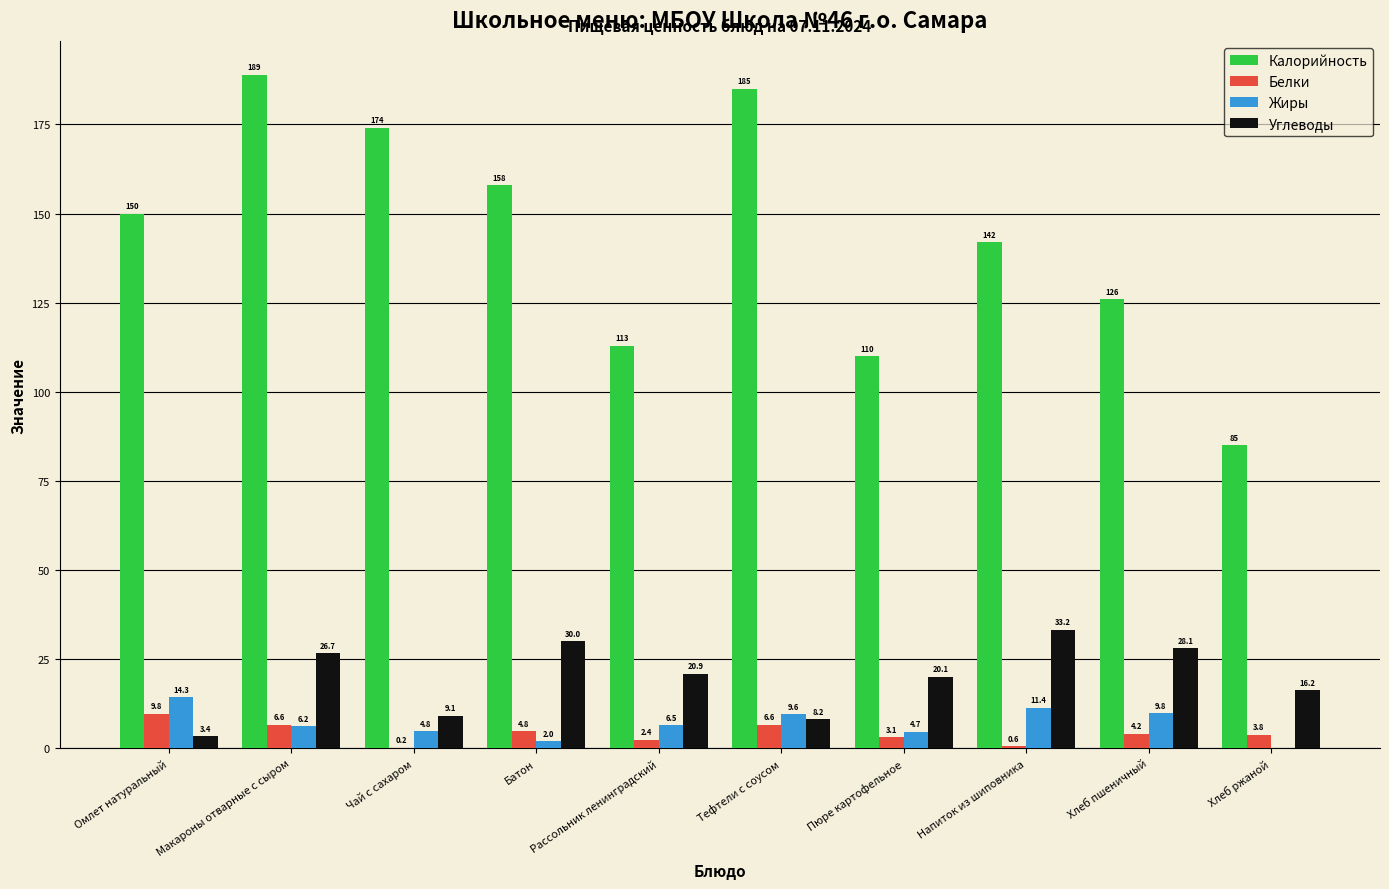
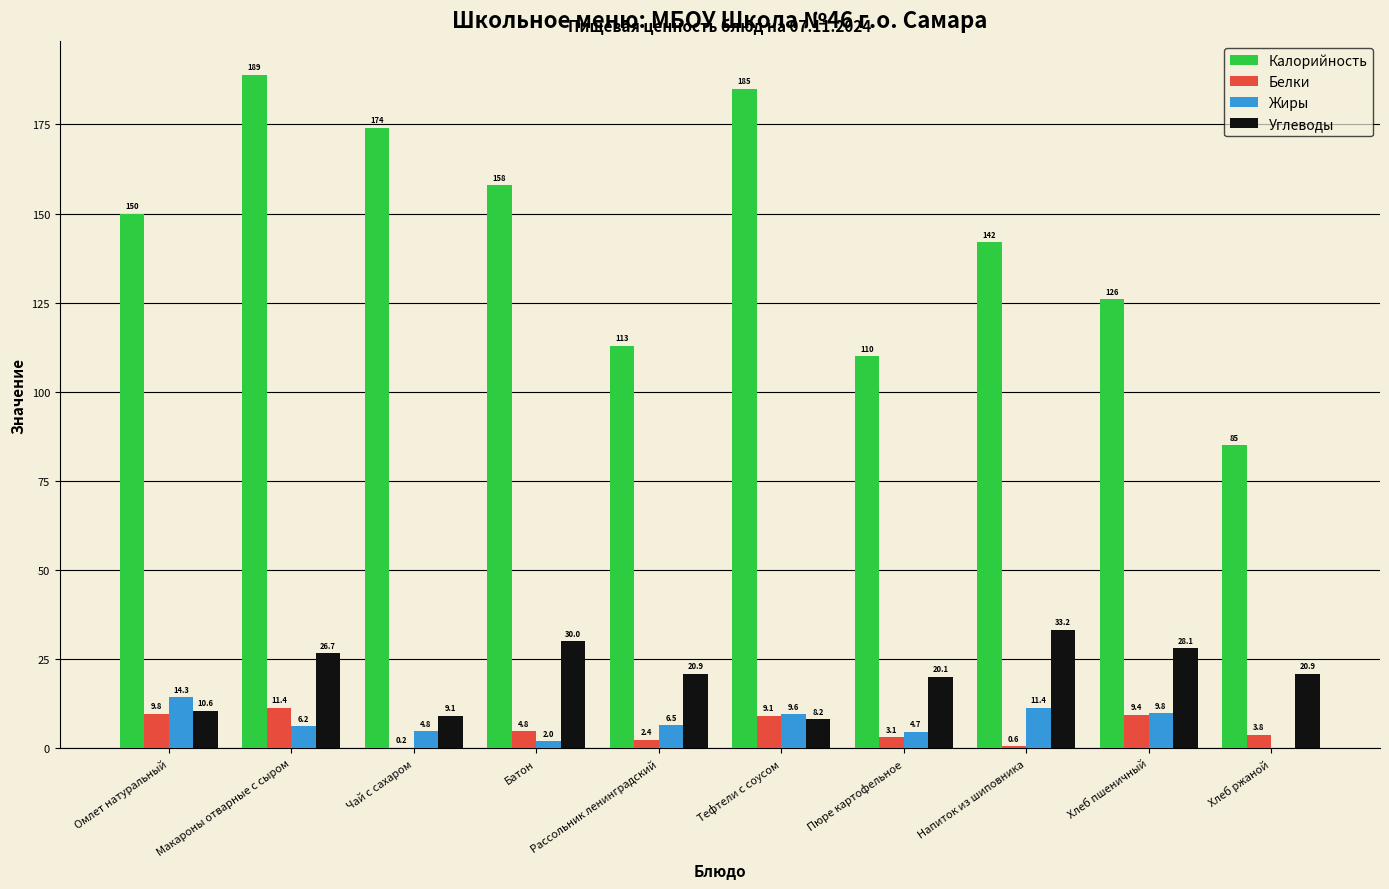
Углеводы, Омлет натуральный: 3.4 -> 10.6
Белки, Макароны отварные с сыром: 6.6 -> 11.4
Белки, Тефтели с соусом: 6.6 -> 9.1
Белки, Хлеб пшеничный: 4.2 -> 9.4
Углеводы, Хлеб ржаной: 16.2 -> 20.9
